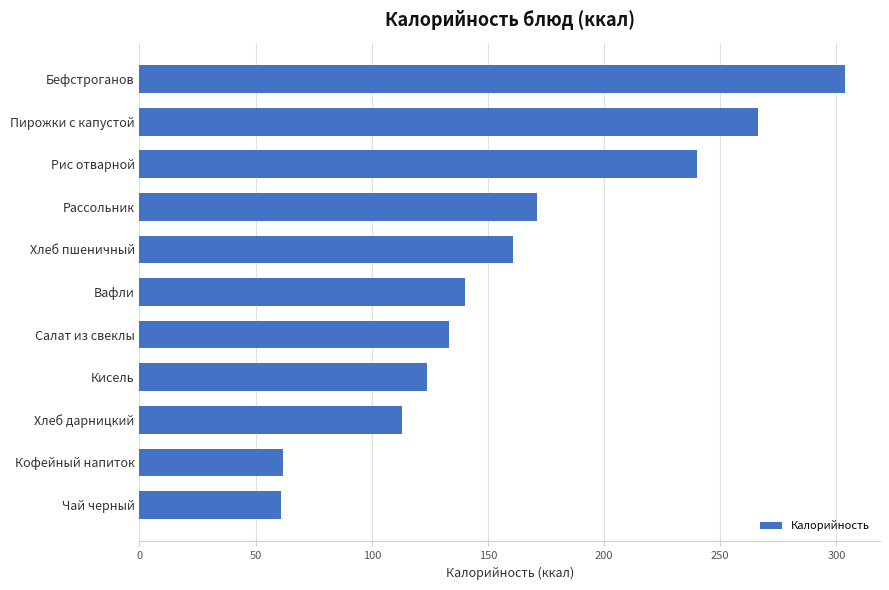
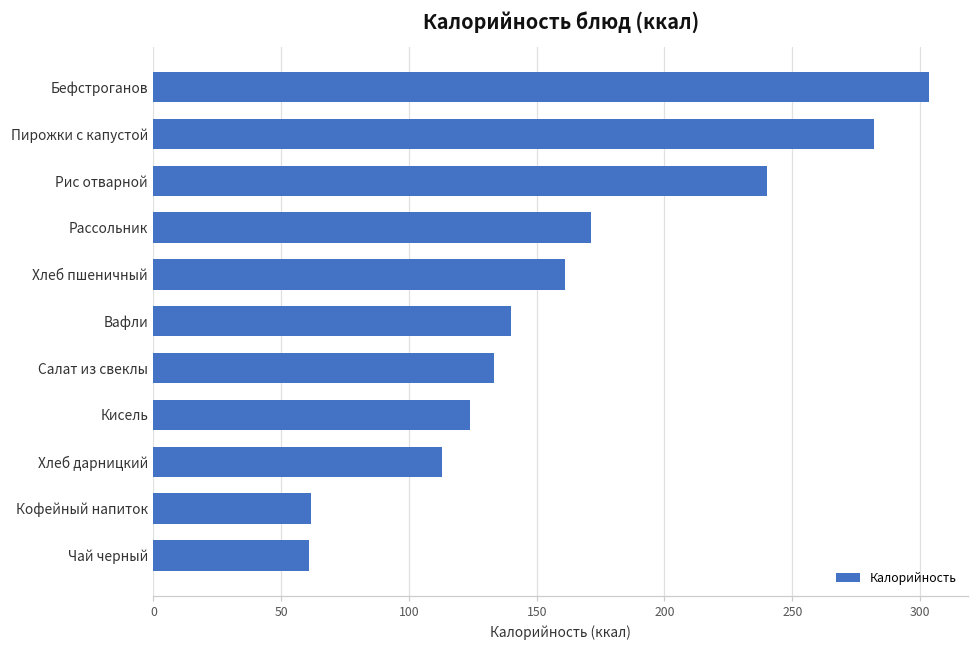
Пирожки с капустой: 266 -> 282
